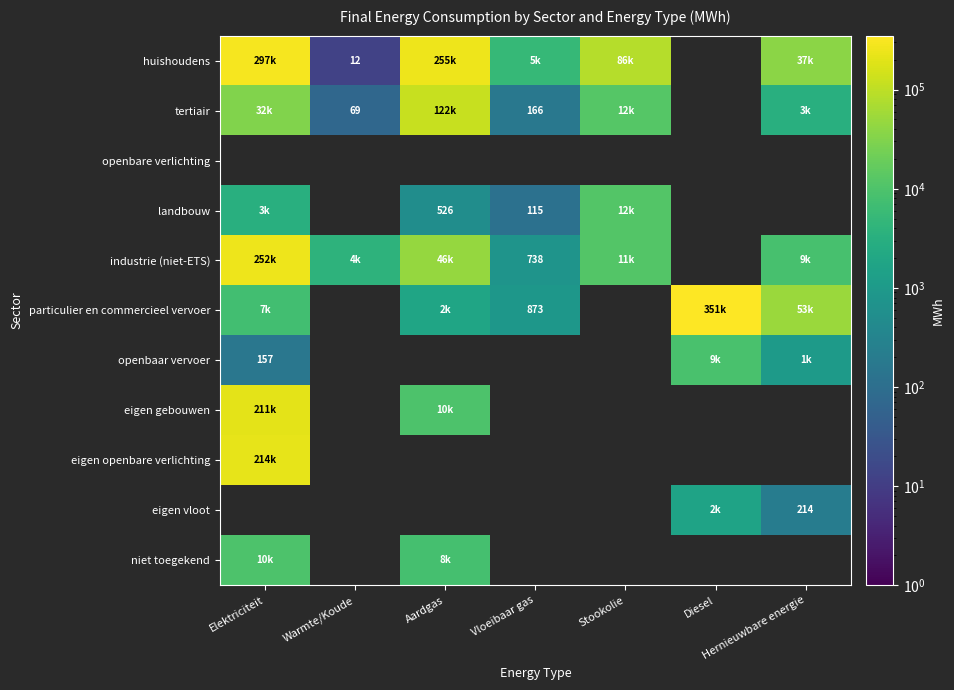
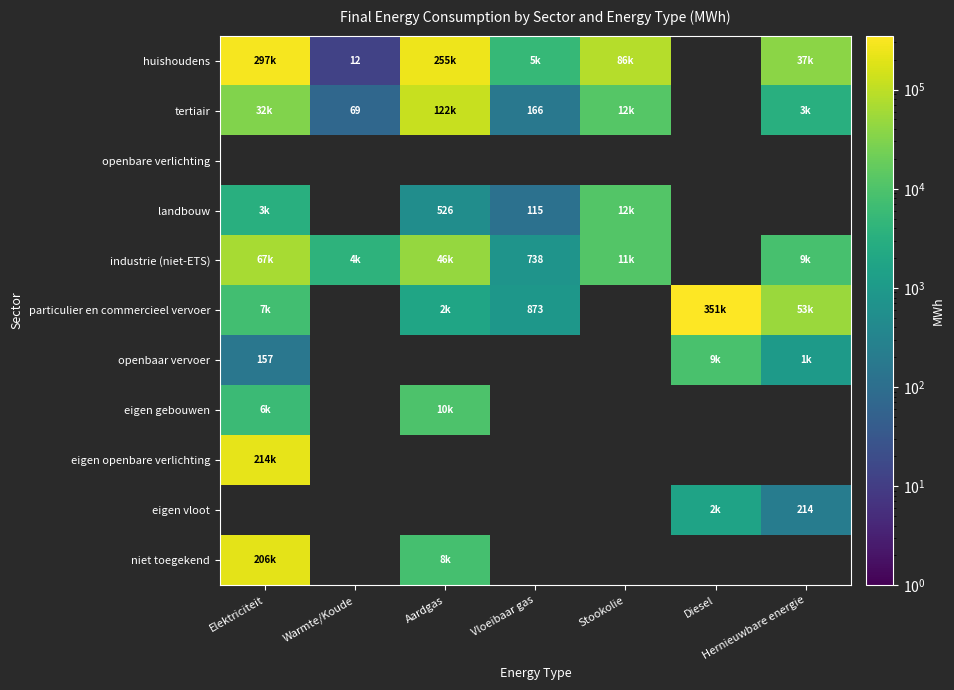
industrie (niet-ETS), Elektriciteit: 252k -> 67k
eigen gebouwen, Elektriciteit: 211k -> 6k
niet toegekend, Elektriciteit: 10k -> 206k
